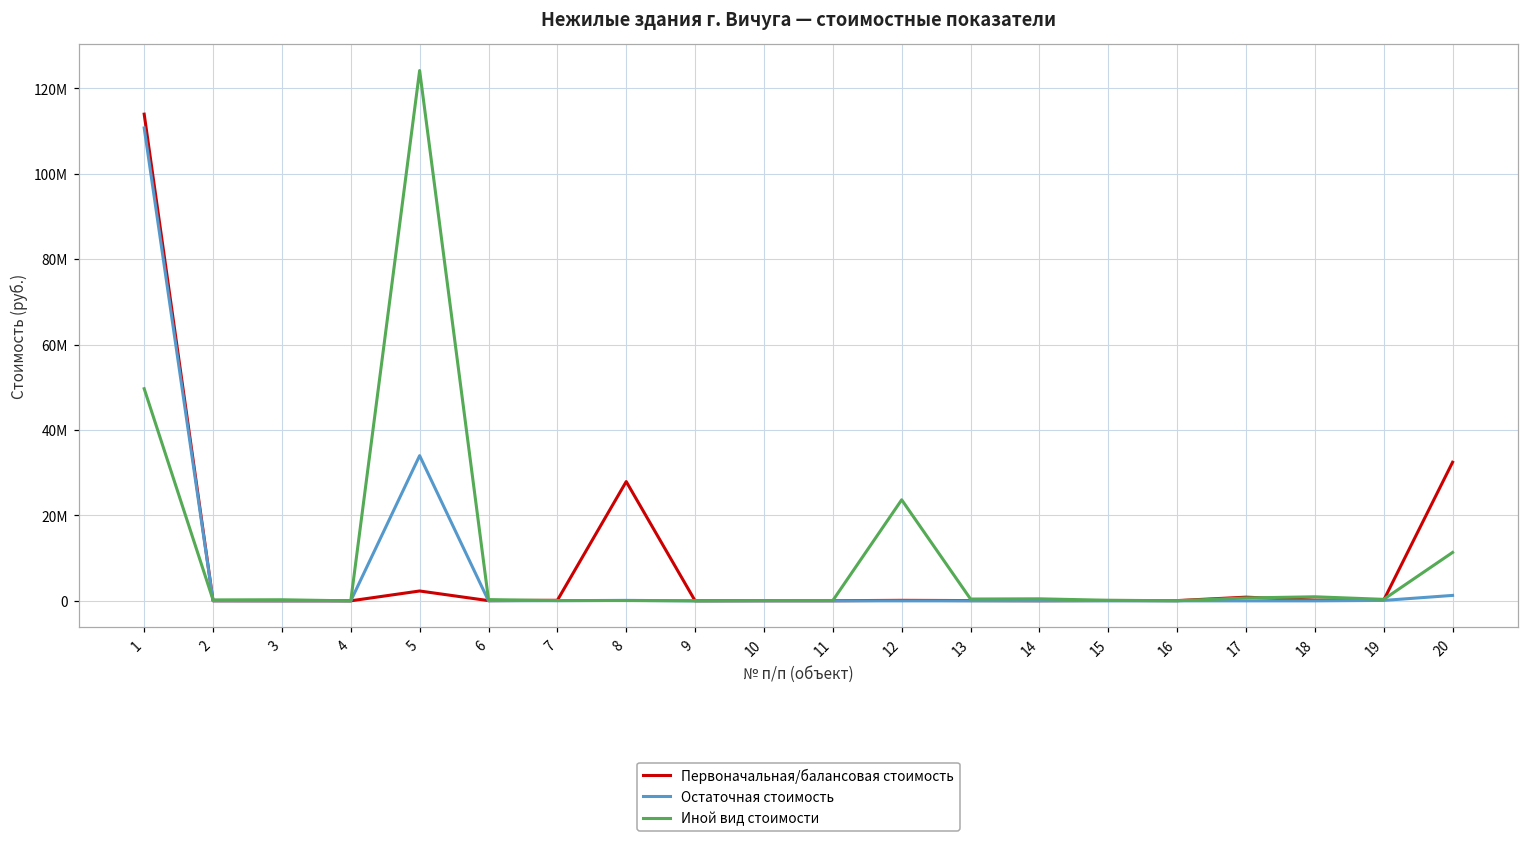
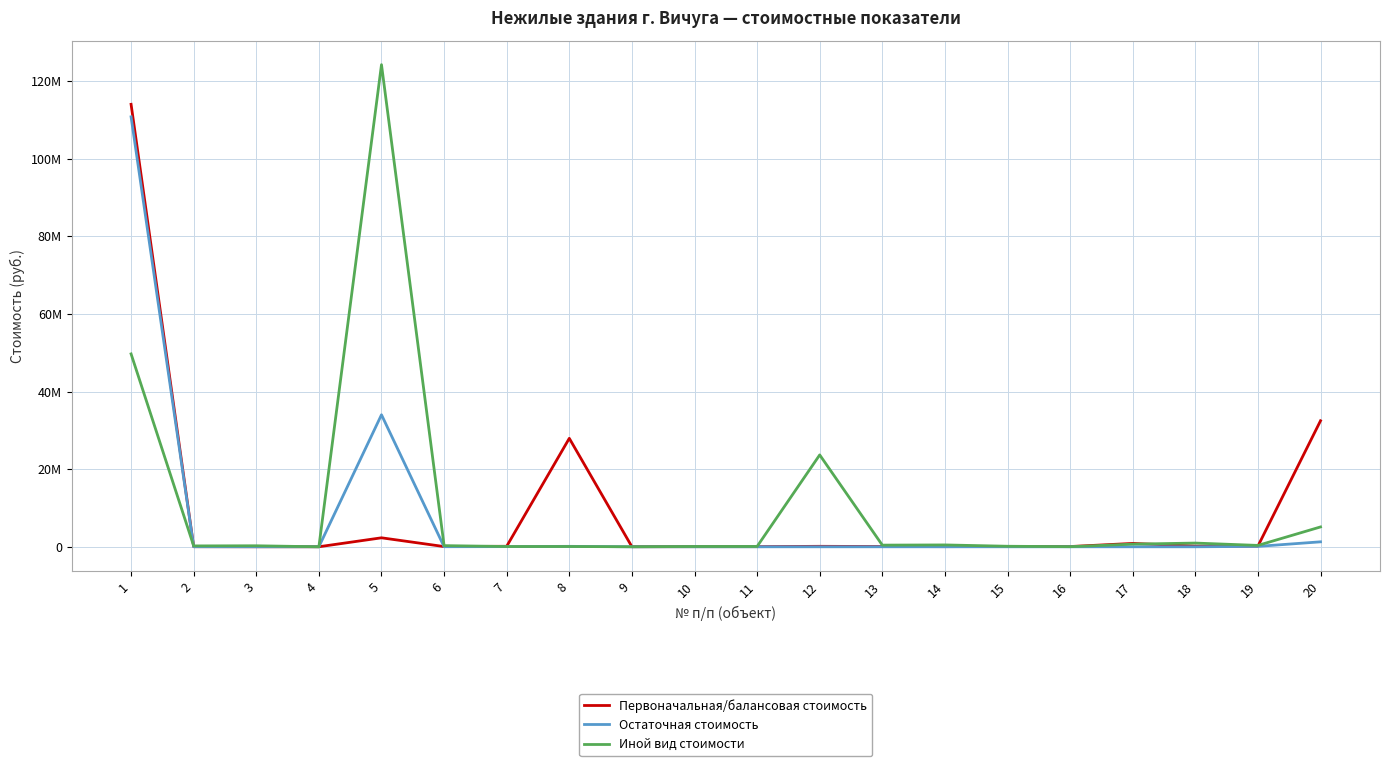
Иной вид стоимости, 20: 11000000 -> 5000000
